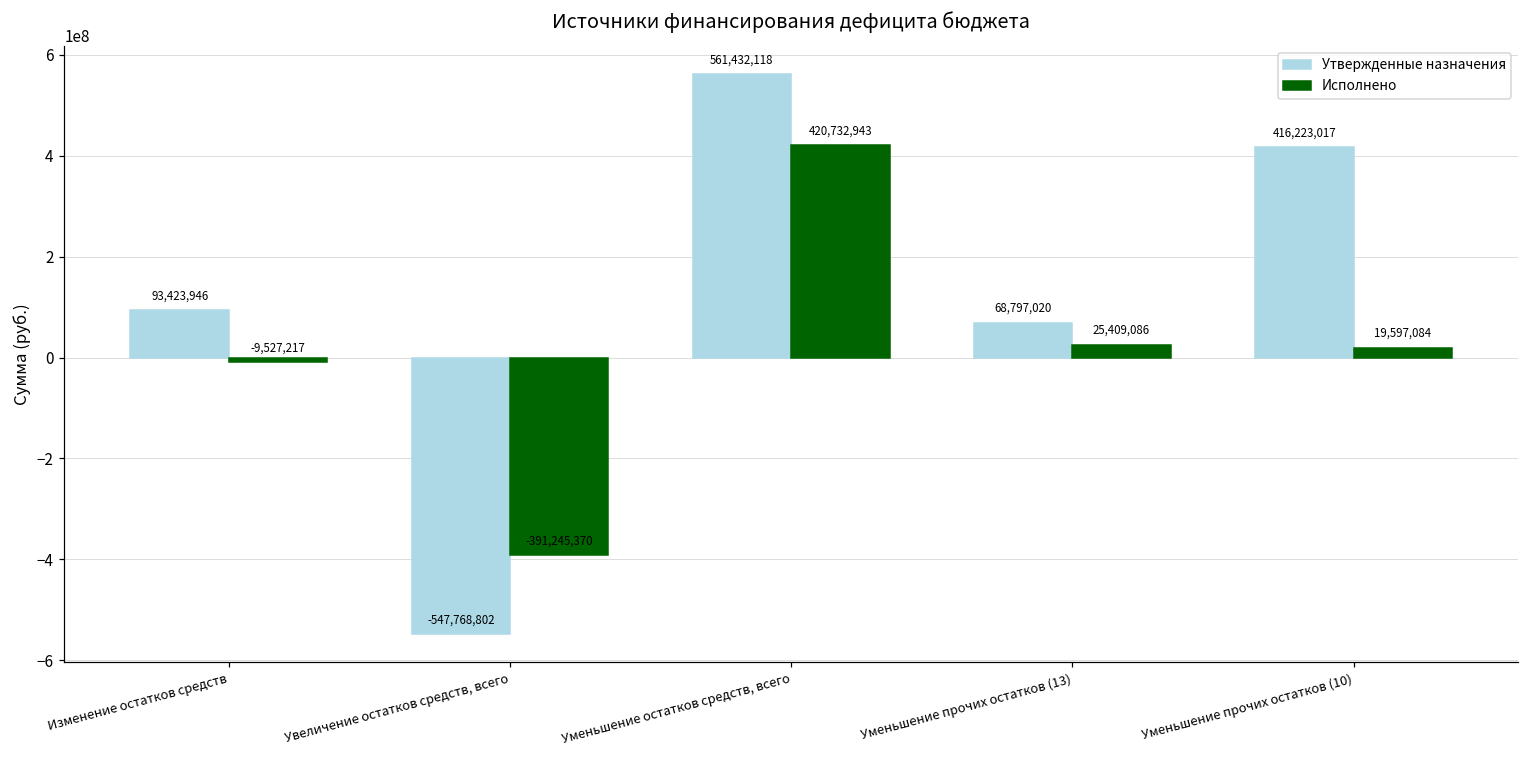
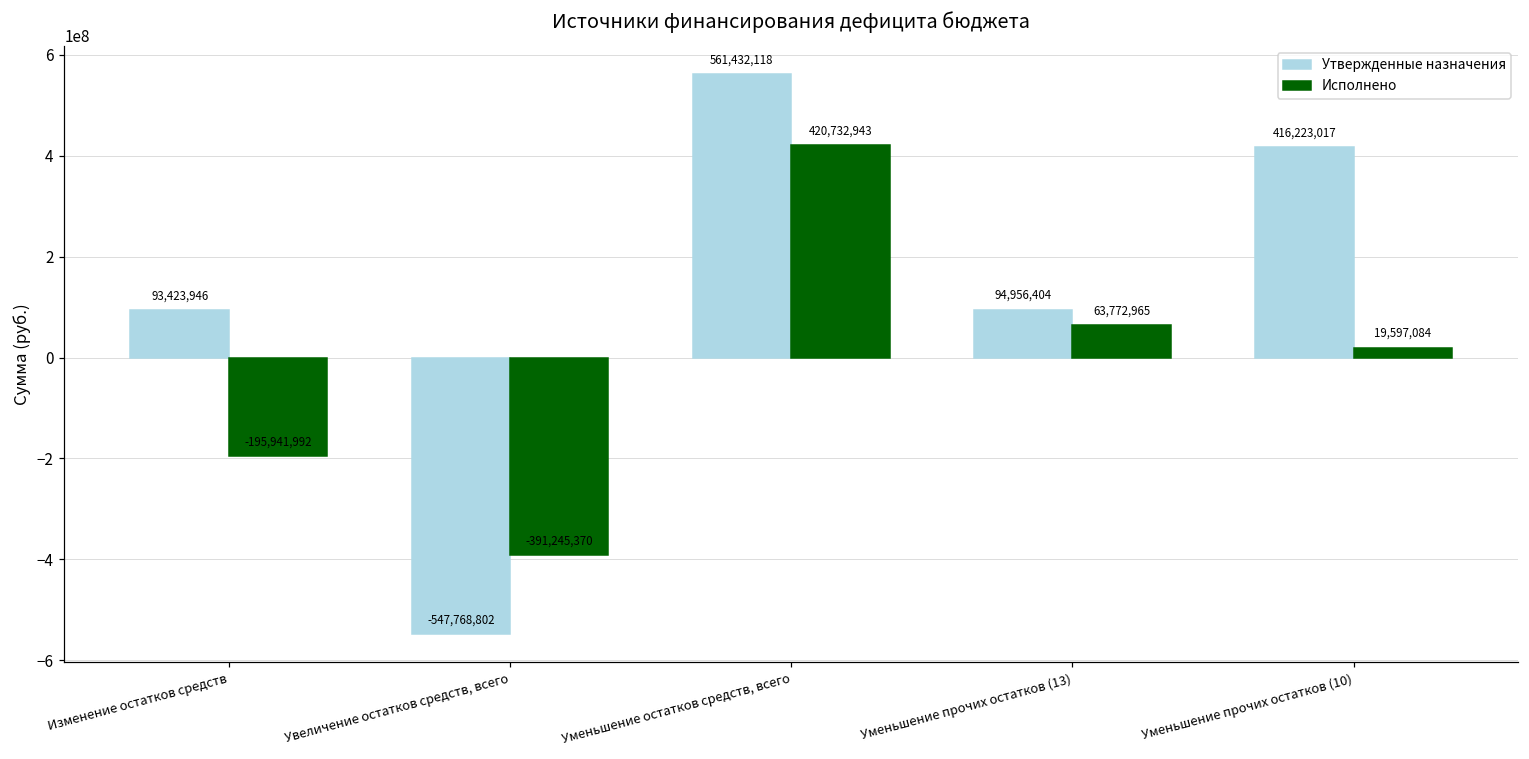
Исполнено, Изменение остатков средств: -9,527,217 -> -195,941,992
Утвержденные назначения, Уменьшение прочих остатков (13): 68,797,020 -> 94,956,404
Исполнено, Уменьшение прочих остатков (13): 25,409,086 -> 63,772,965
